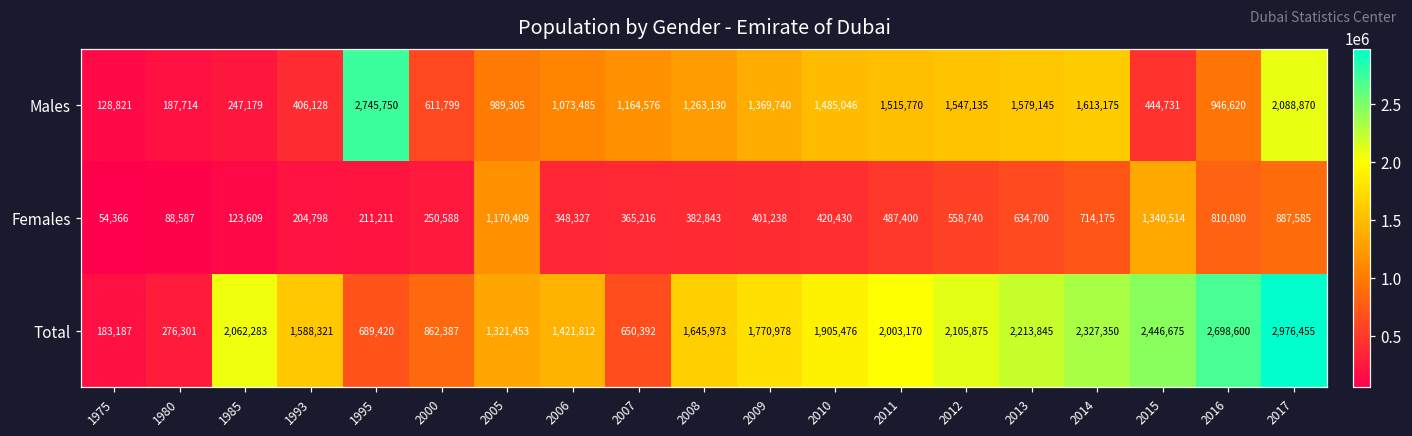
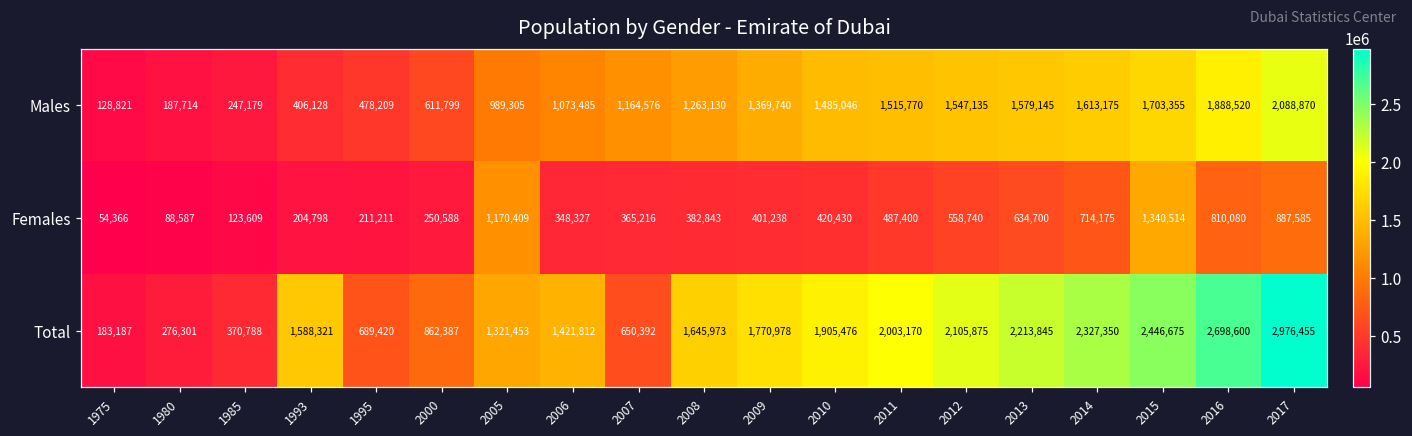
Males, 1995: 2,745,750 -> 478,209
Males, 2015: 444,731 -> 1,703,355
Males, 2016: 946,620 -> 1,888,520
Total, 1985: 2,062,283 -> 370,788
